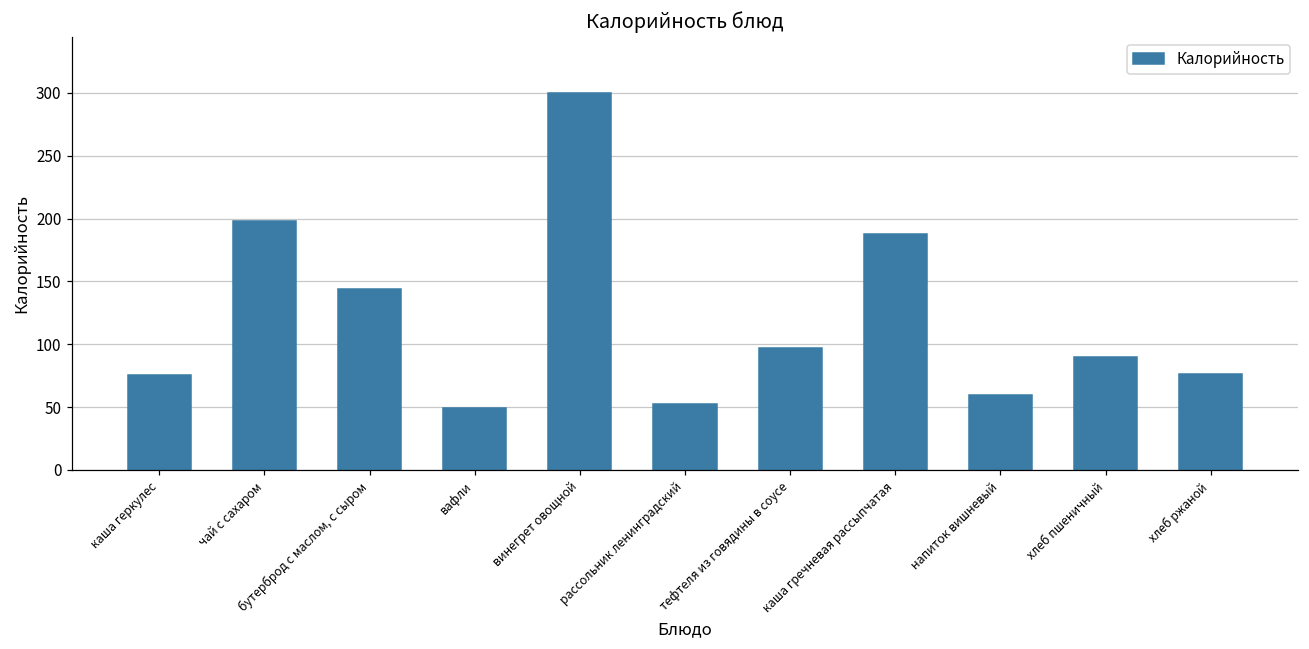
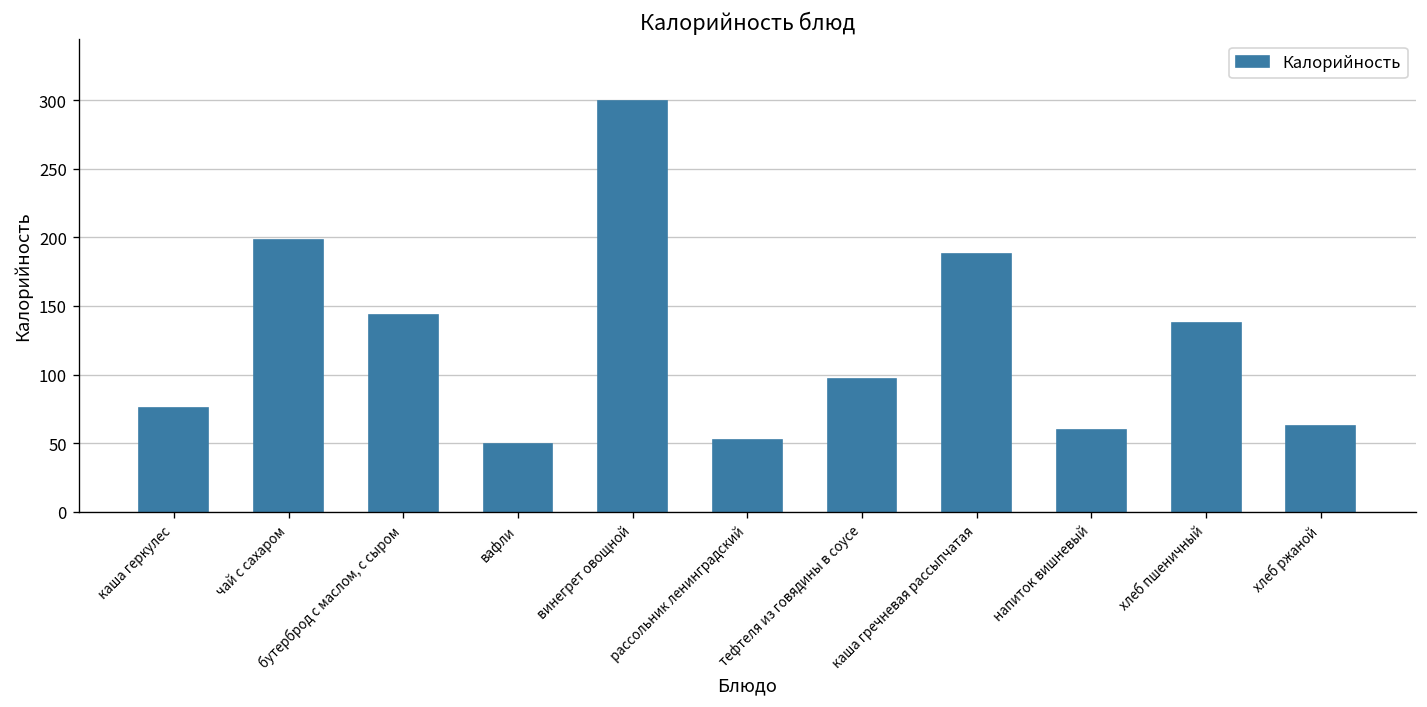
хлеб пшеничный: 90 -> 138
хлеб ржаной: 77 -> 62
